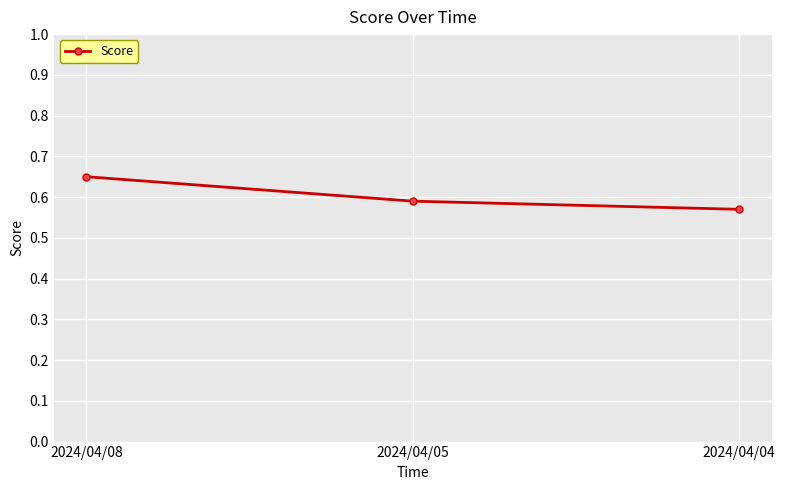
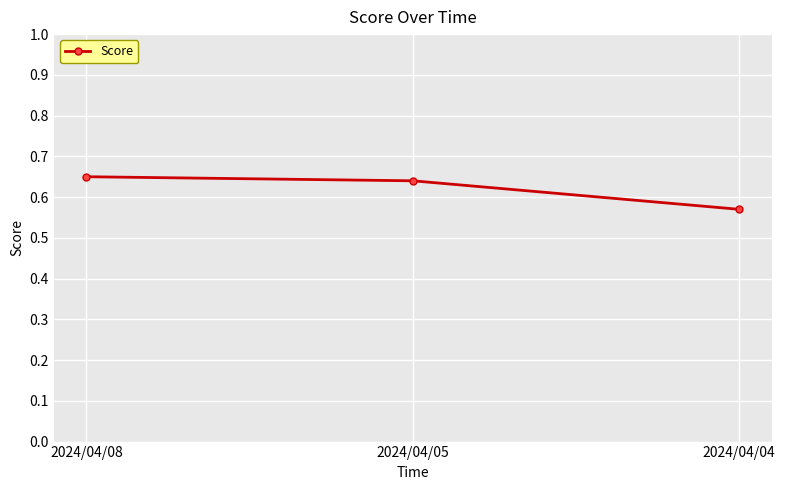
2024/04/05: 0.59 -> 0.64
